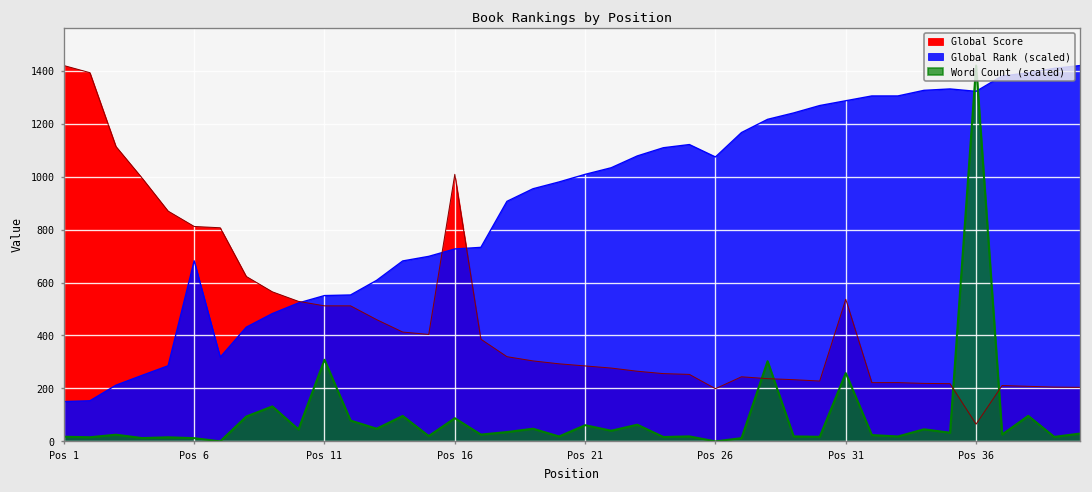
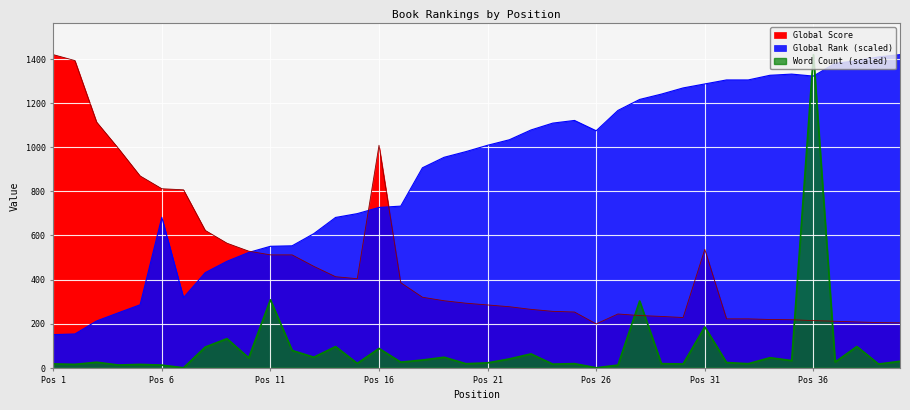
Word Count (scaled), Pos 21: 60 -> 20
Word Count (scaled), Pos 31: 260 -> 190
Global Score, Pos 36: 70 -> 210
